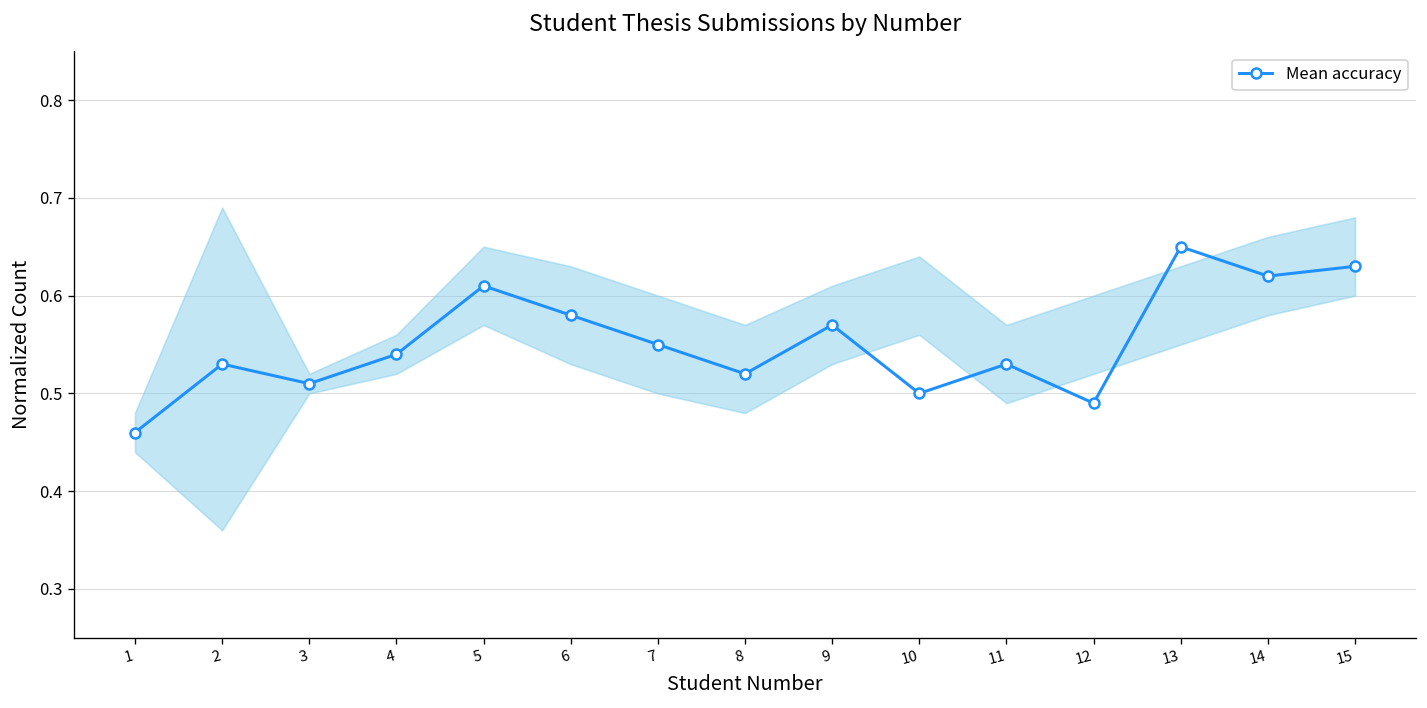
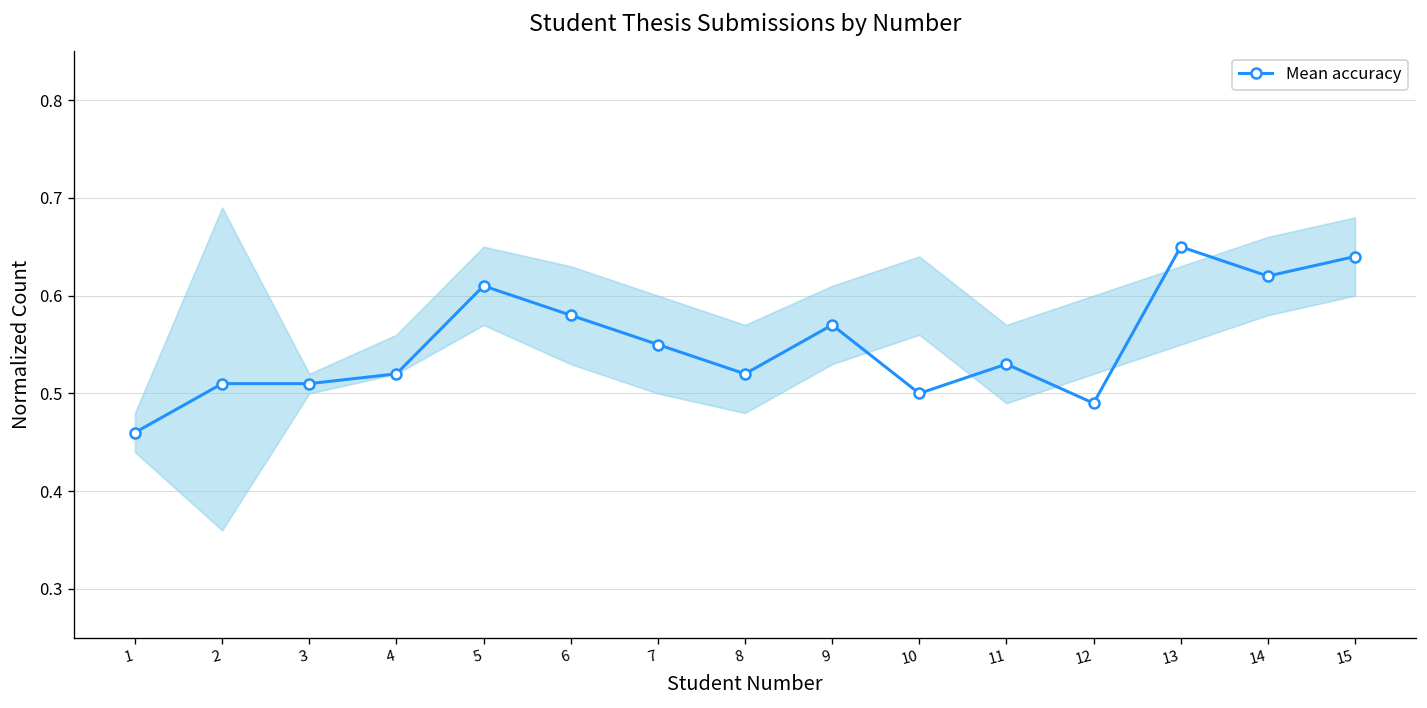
Mean accuracy, 2: 0.53 -> 0.51
Mean accuracy, 4: 0.54 -> 0.52
Mean accuracy, 15: 0.63 -> 0.64
